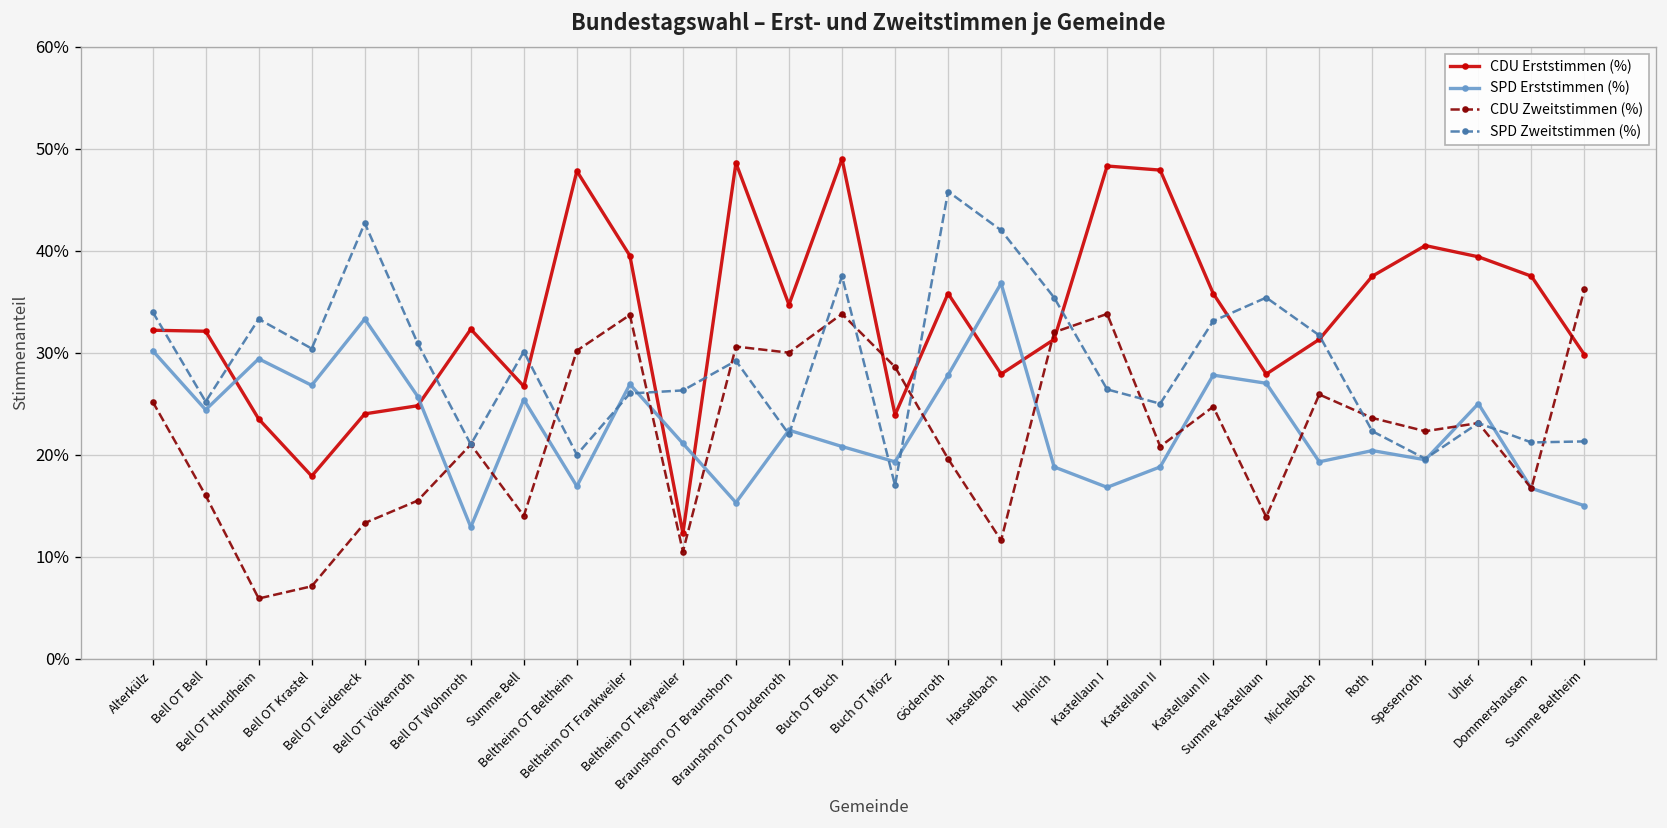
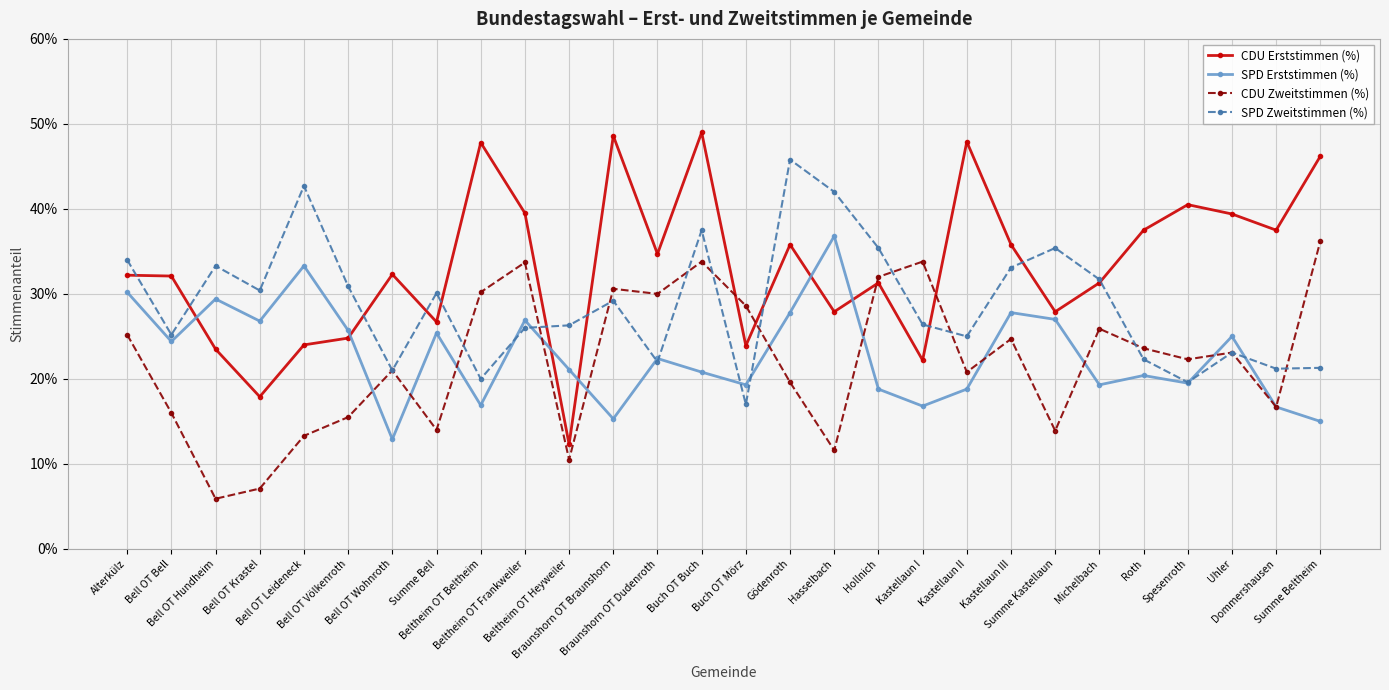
CDU Erststimmen (%), Kastellaun I: 48% -> 22%
CDU Erststimmen (%), Summe Beltheim: 30% -> 46%
